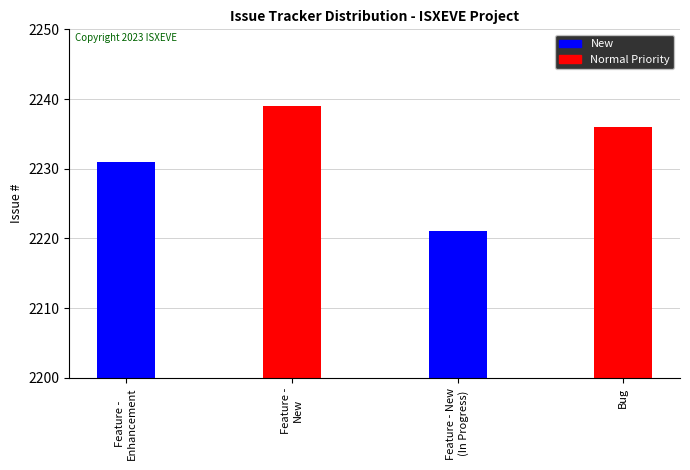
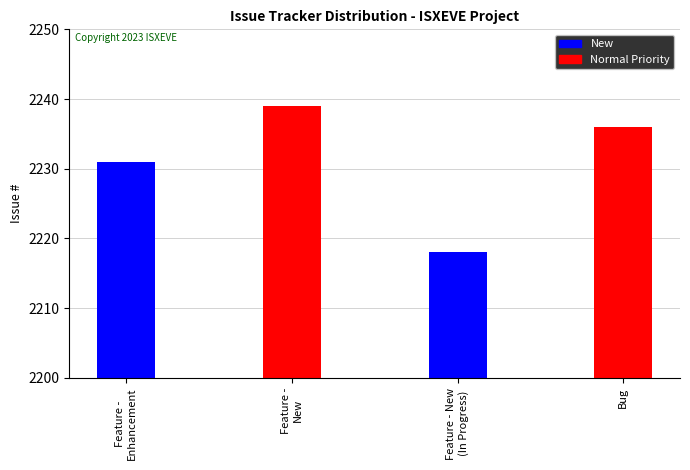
Feature - New (In Progress): 2221 -> 2218
